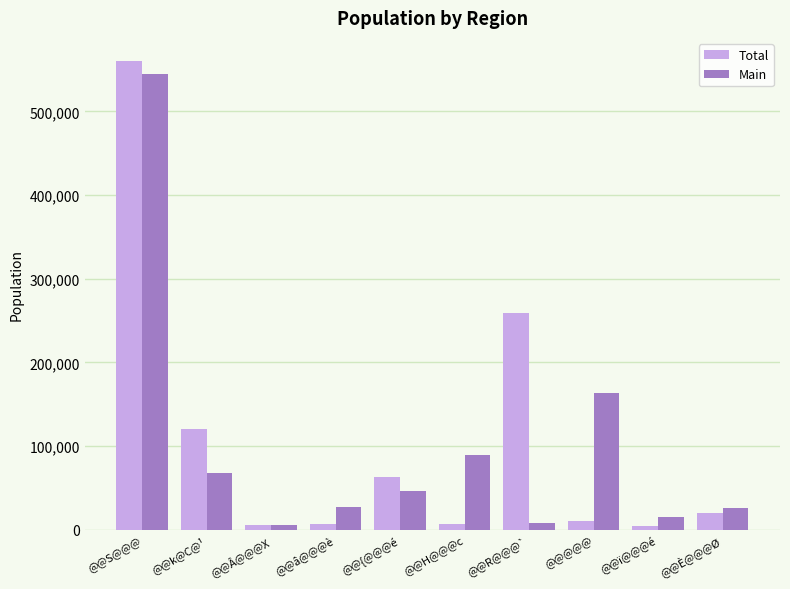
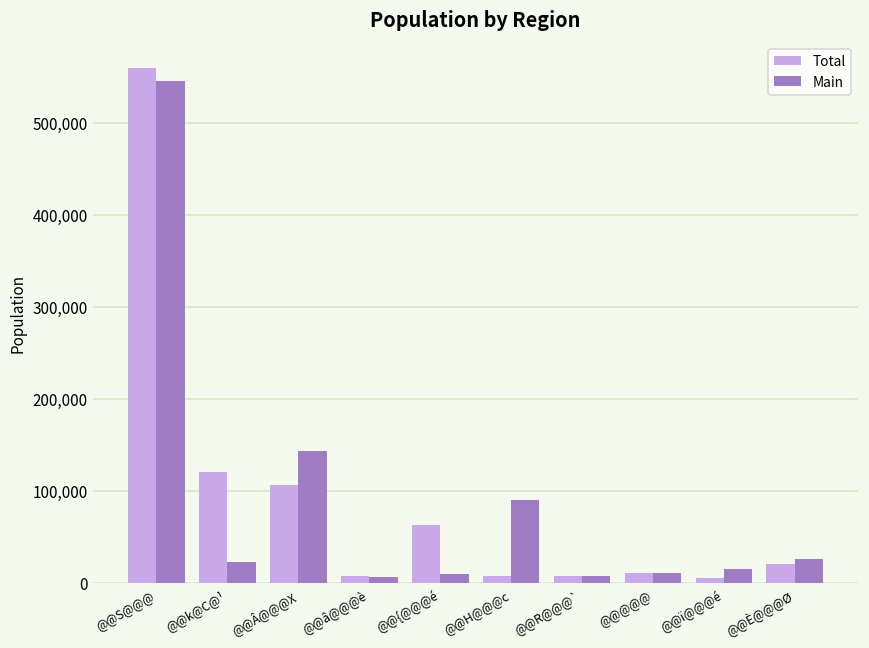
Main, @@k@C@¹: 70,000 -> 20,000
Total, @@Â@@@X: 10,000 -> 110,000
Main, @@Â@@@X: 10,000 -> 140,000
Main, @@â@@@è: 30,000 -> 10,000
Main, @@{@@@é: 50,000 -> 10,000
Total, @@R@@@`: 260,000 -> 10,000
Main, @@@@@: 160,000 -> 10,000
